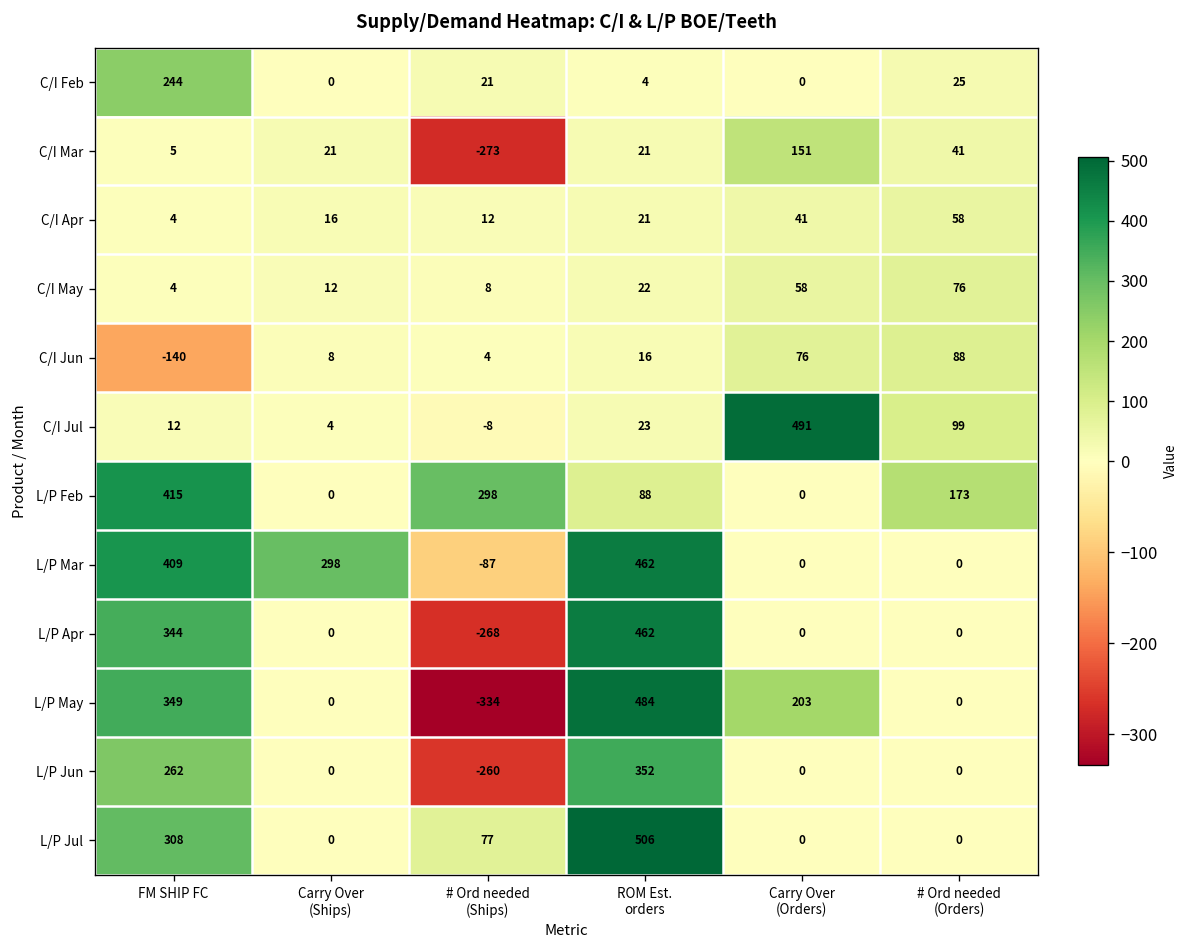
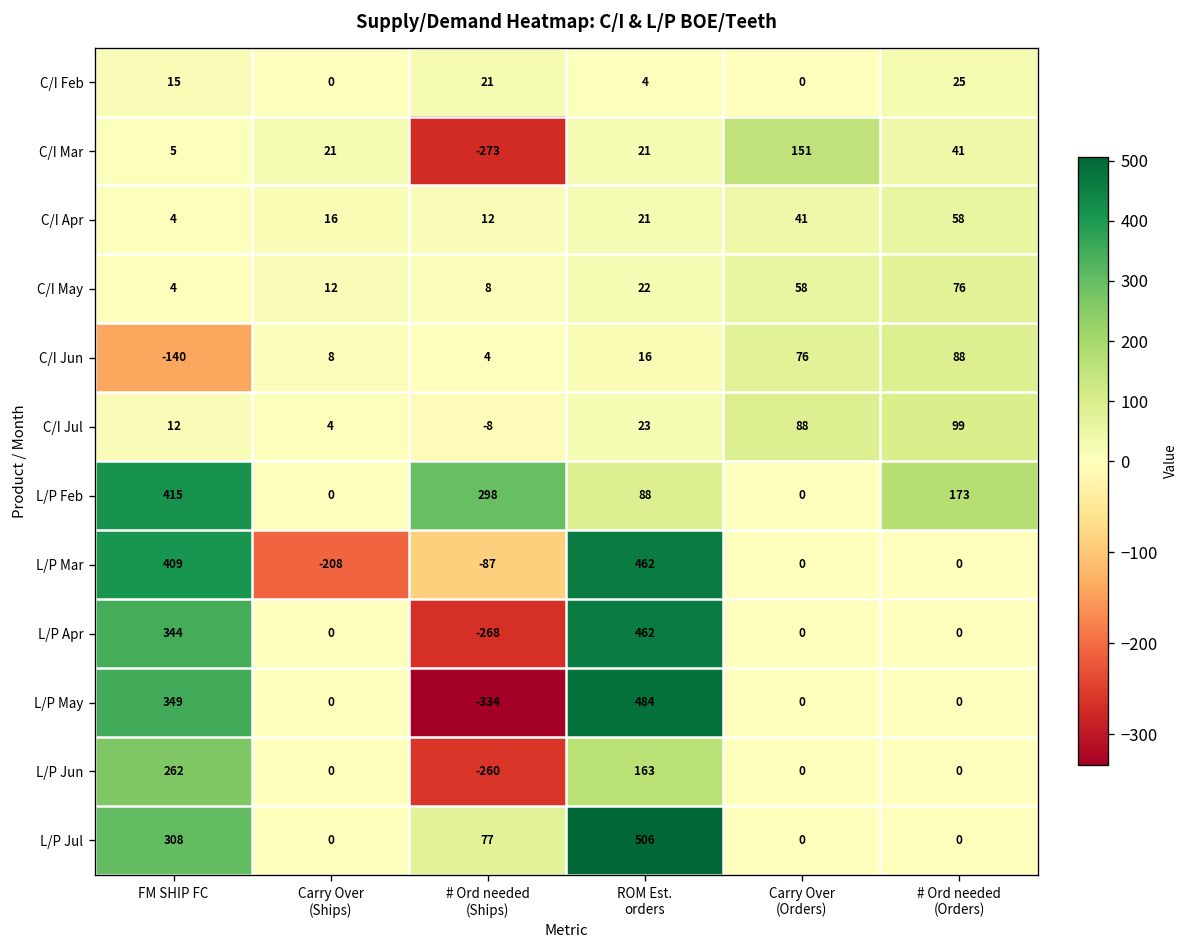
C/I Feb, FM SHIP FC: 244 -> 15
C/I Jul, Carry Over (Orders): 491 -> 88
L/P Mar, Carry Over (Ships): 298 -> -208
L/P May, Carry Over (Orders): 203 -> 0
L/P Jun, ROM Est. orders: 352 -> 163
